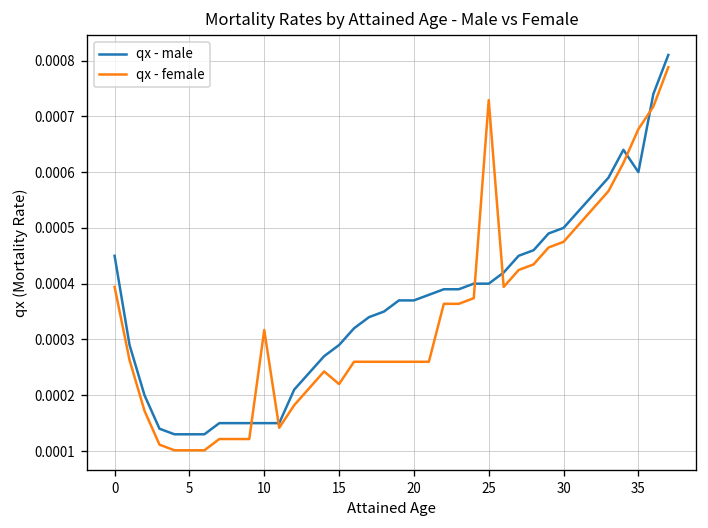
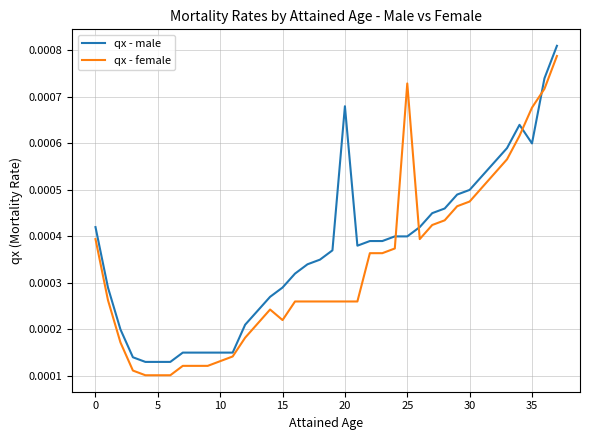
qx - male, 0: 0.00045 -> 0.00042
qx - female, 10: 0.00032 -> 0.00013
qx - male, 20: 0.00037 -> 0.00068
